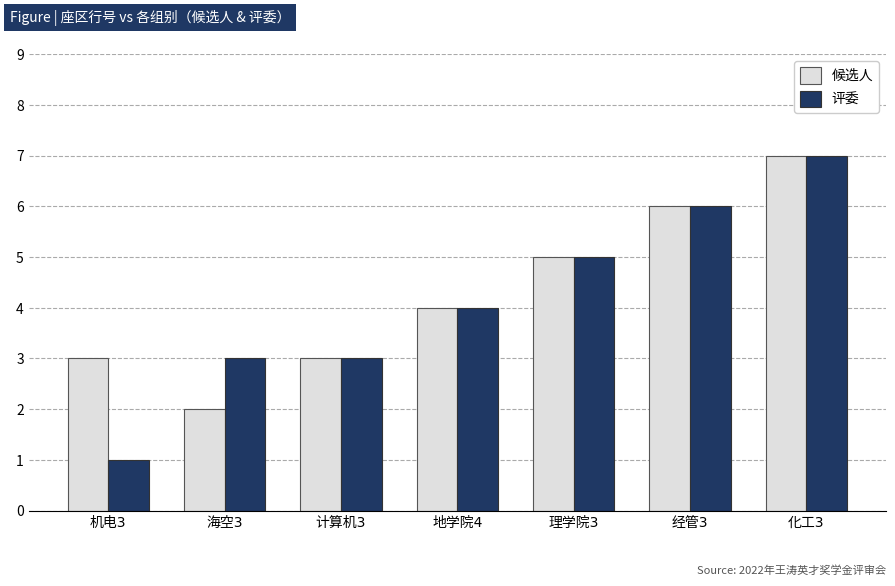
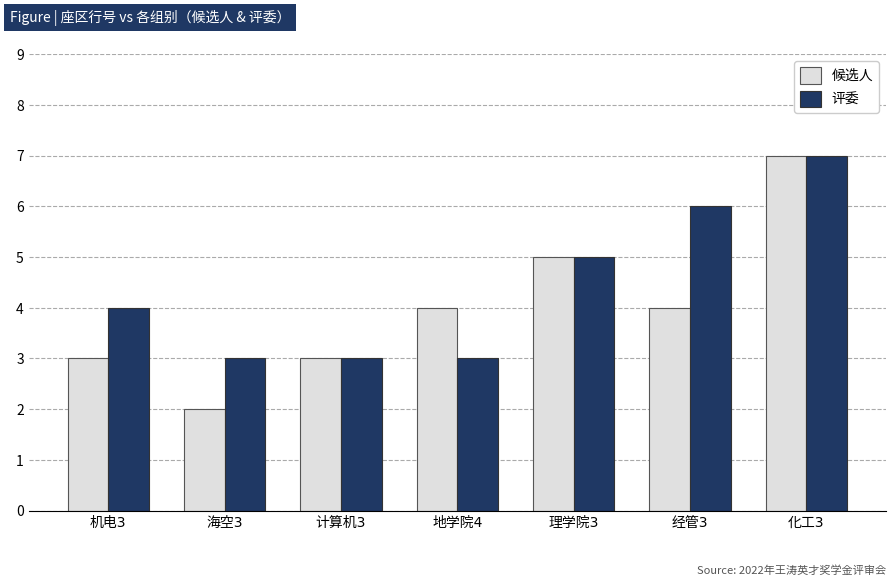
评委, 机电3: 1 -> 4
评委, 地学院4: 4 -> 3
候选人, 经管3: 6 -> 4
